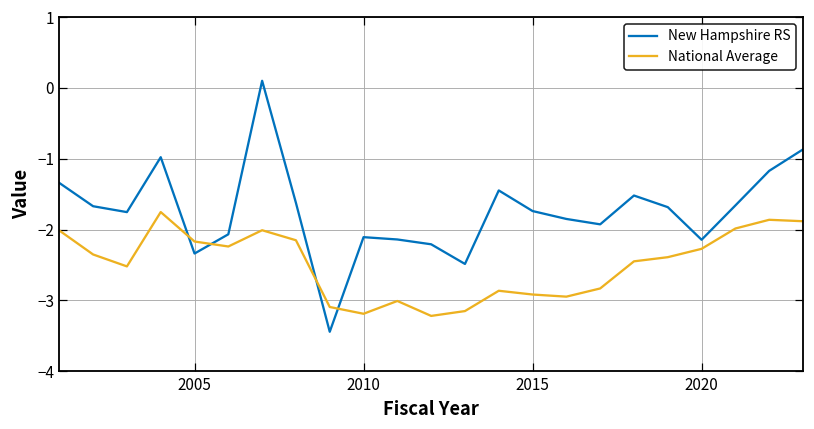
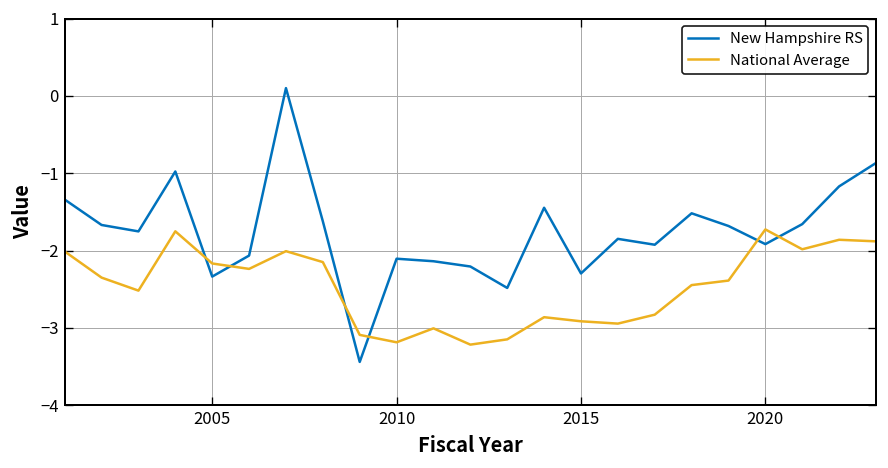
New Hampshire RS, 2015: -1.7 -> -2.3
New Hampshire RS, 2020: -2.1 -> -1.9
National Average, 2020: -2.3 -> -1.7
